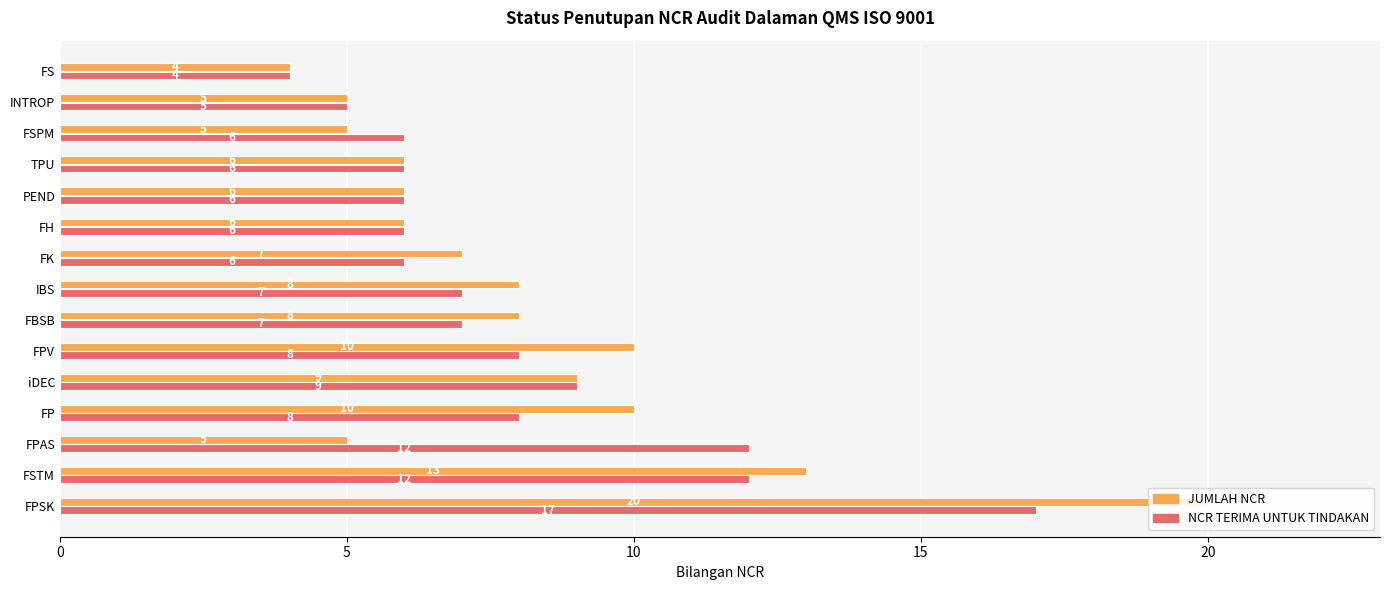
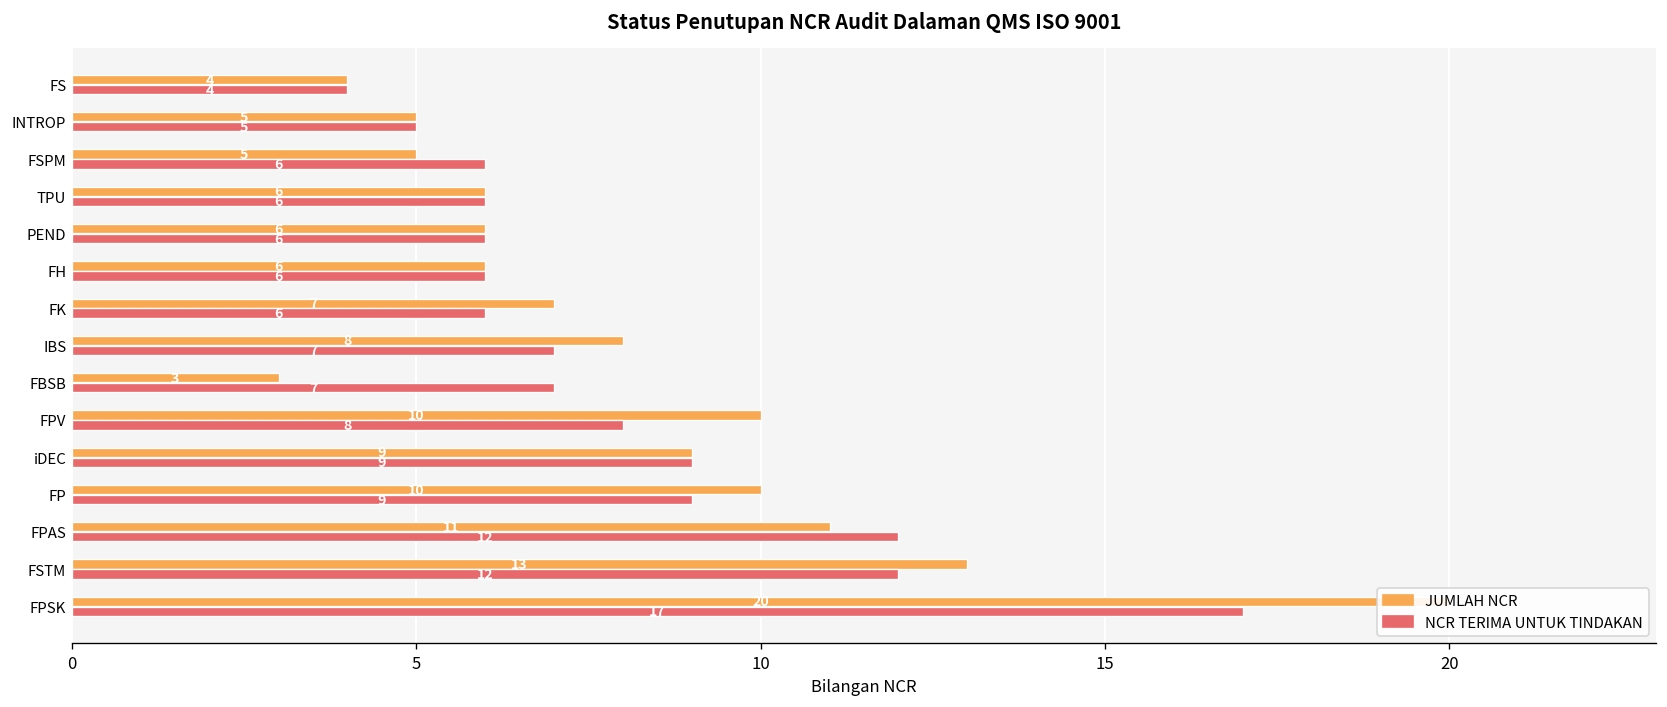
JUMLAH NCR, FBSB: 8 -> 3
NCR TERIMA UNTUK TINDAKAN, FP: 8 -> 9
JUMLAH NCR, FPAS: 5 -> 11
